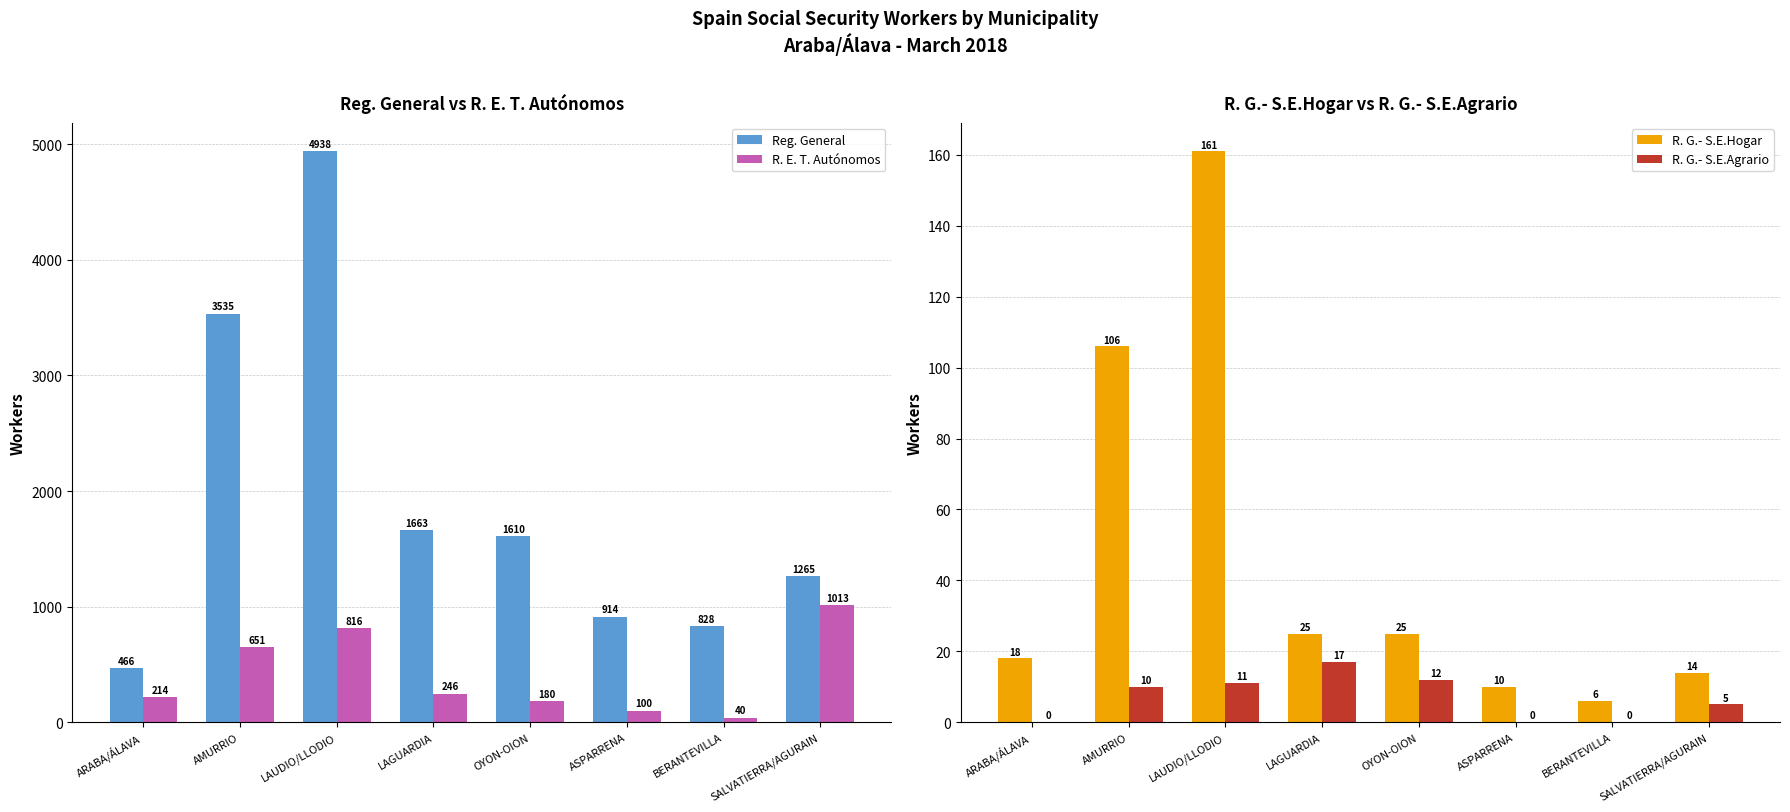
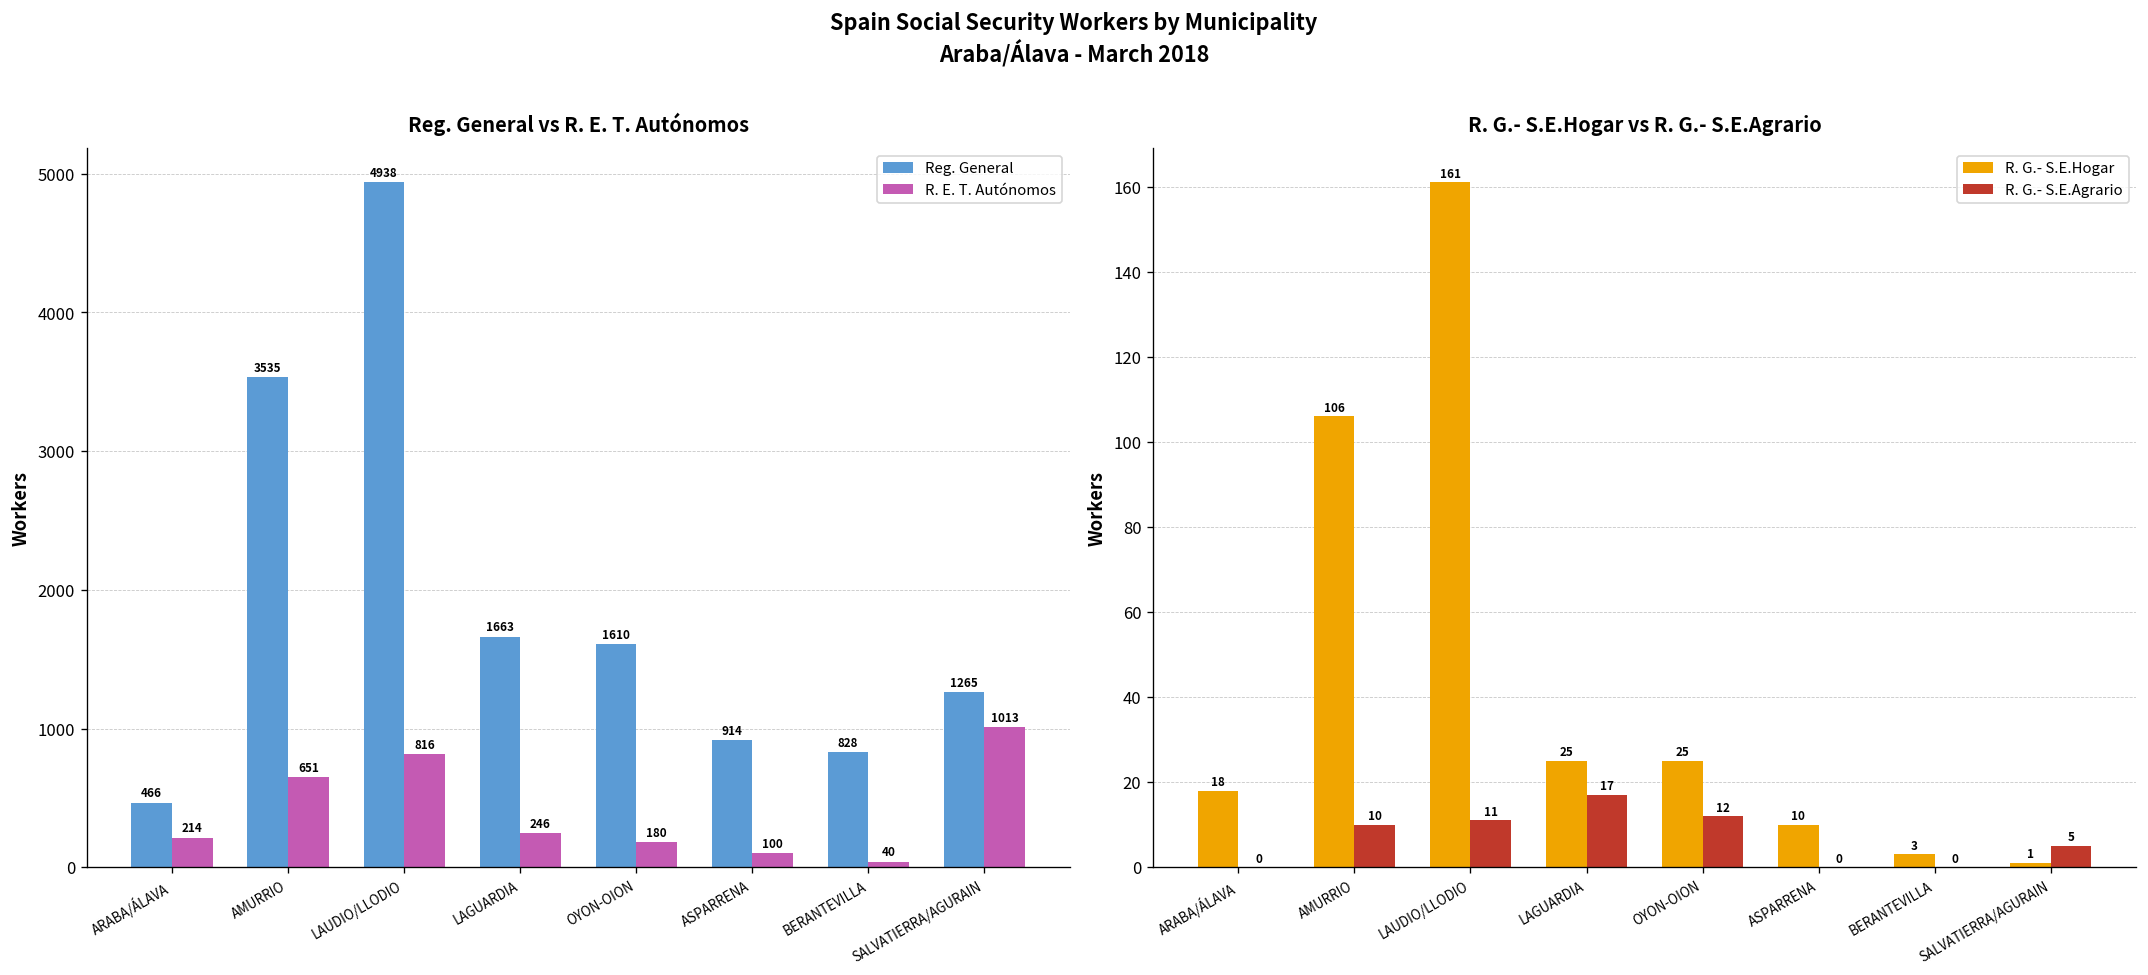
R. G.- S.E.Hogar vs R. G.- S.E.Agrario, R. G.- S.E.Hogar, BERANTEVILLA: 6 -> 3
R. G.- S.E.Hogar vs R. G.- S.E.Agrario, R. G.- S.E.Hogar, SALVATIERRA/AGURAIN: 14 -> 1
